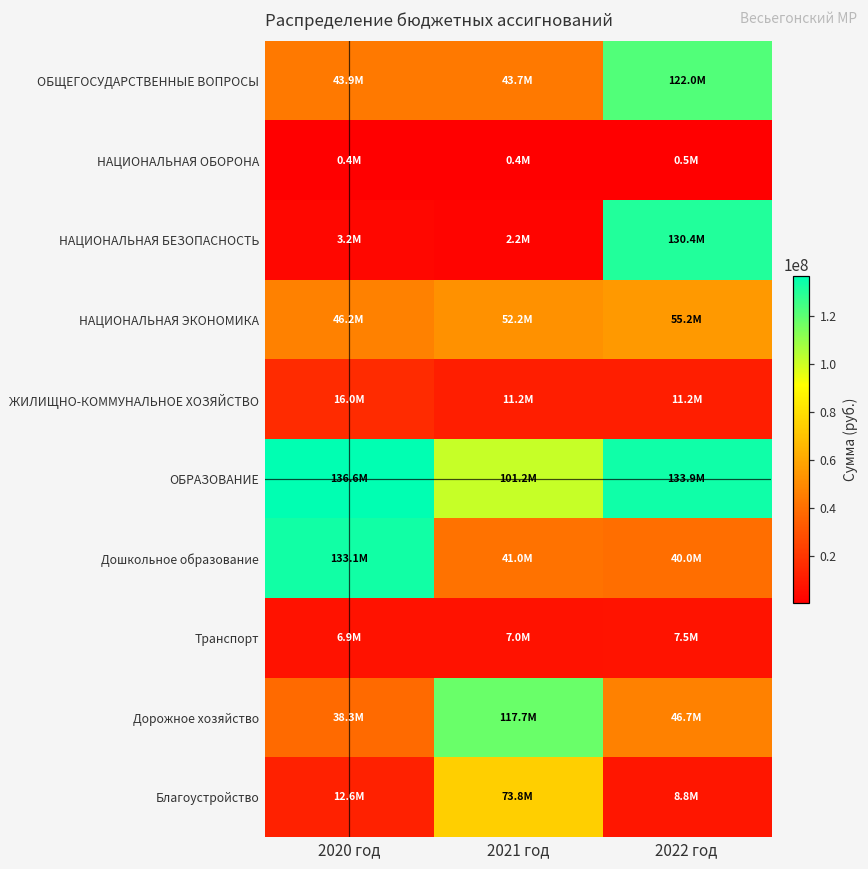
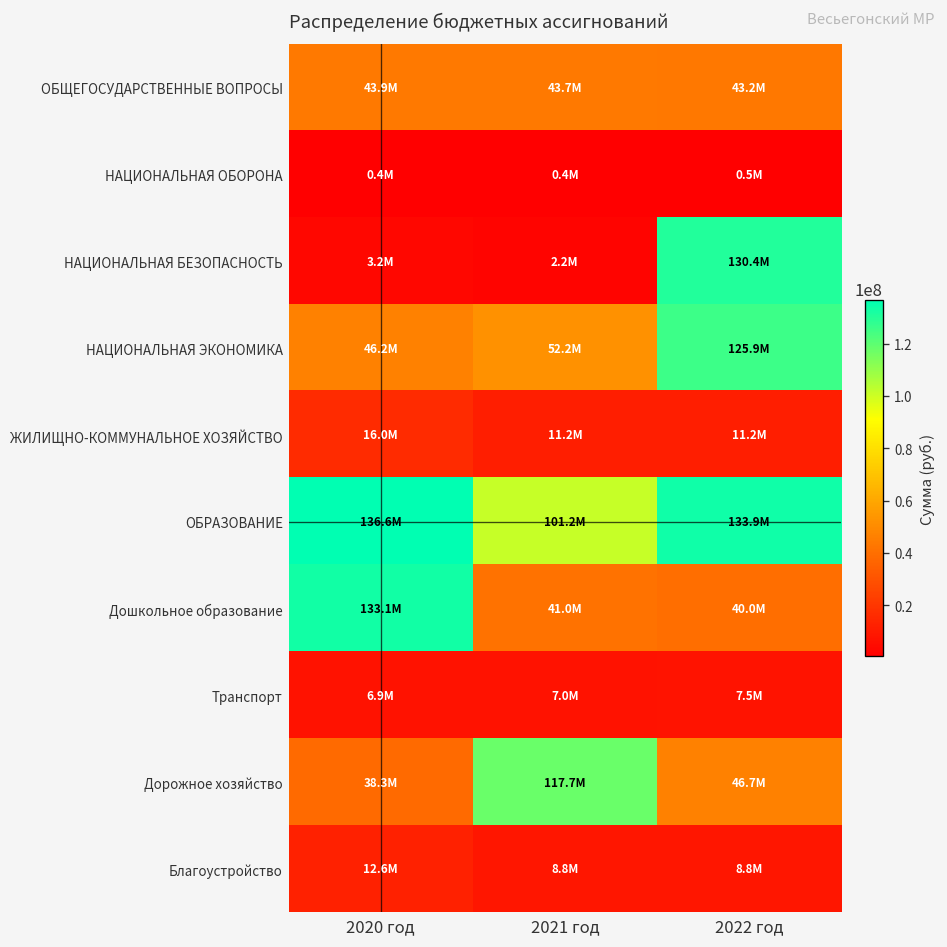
ОБЩЕГОСУДАРСТВЕННЫЕ ВОПРОСЫ, 2022 год: 122.0M -> 43.2M
НАЦИОНАЛЬНАЯ ЭКОНОМИКА, 2022 год: 55.2M -> 125.9M
Благоустройство, 2021 год: 73.8M -> 8.8M
